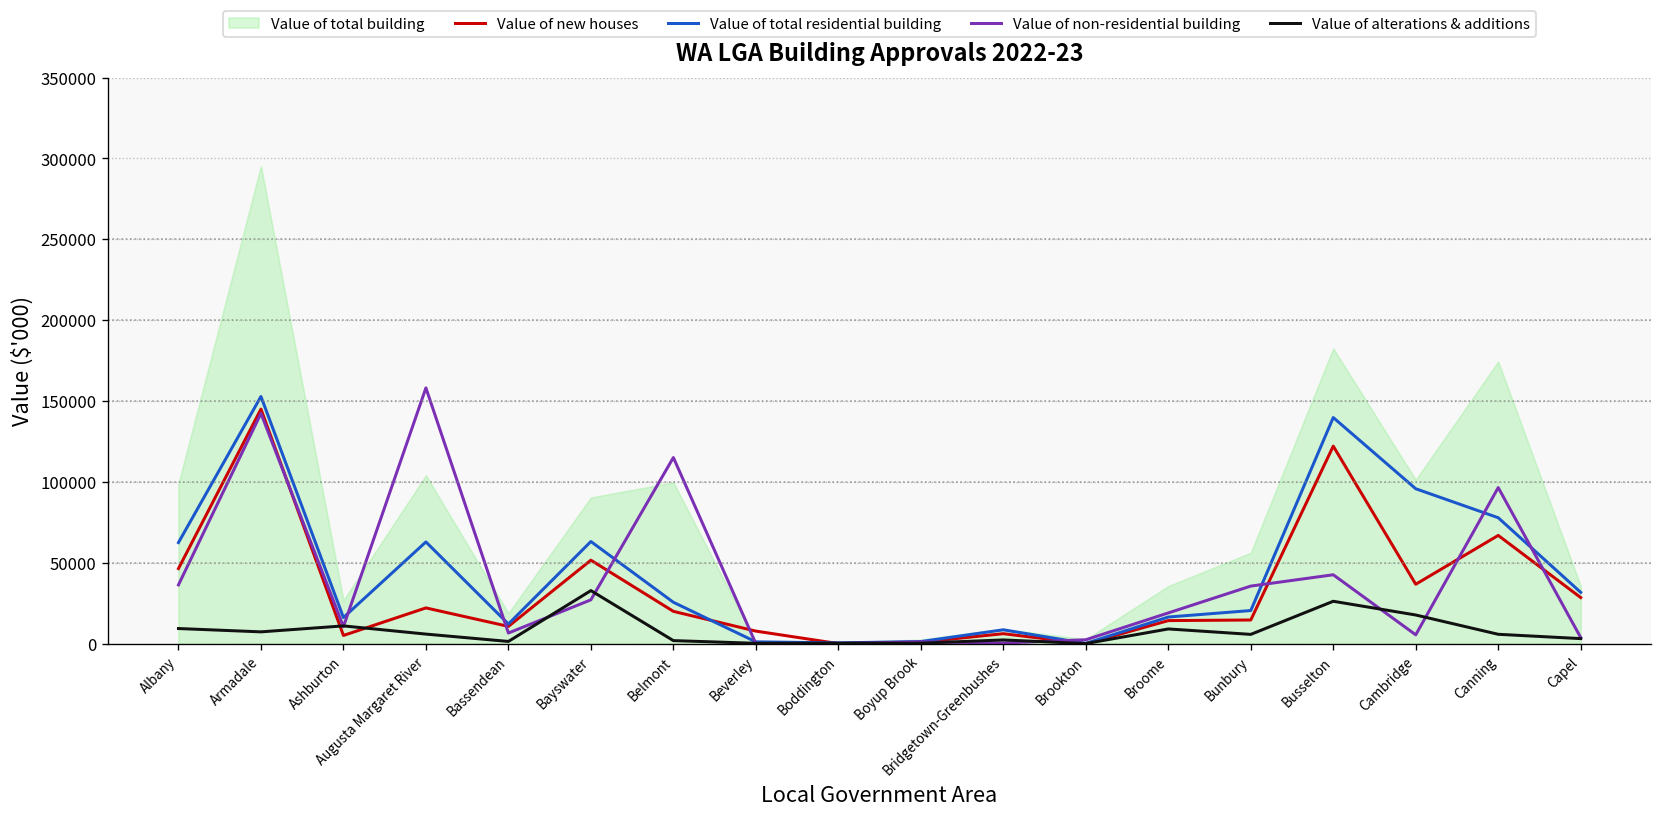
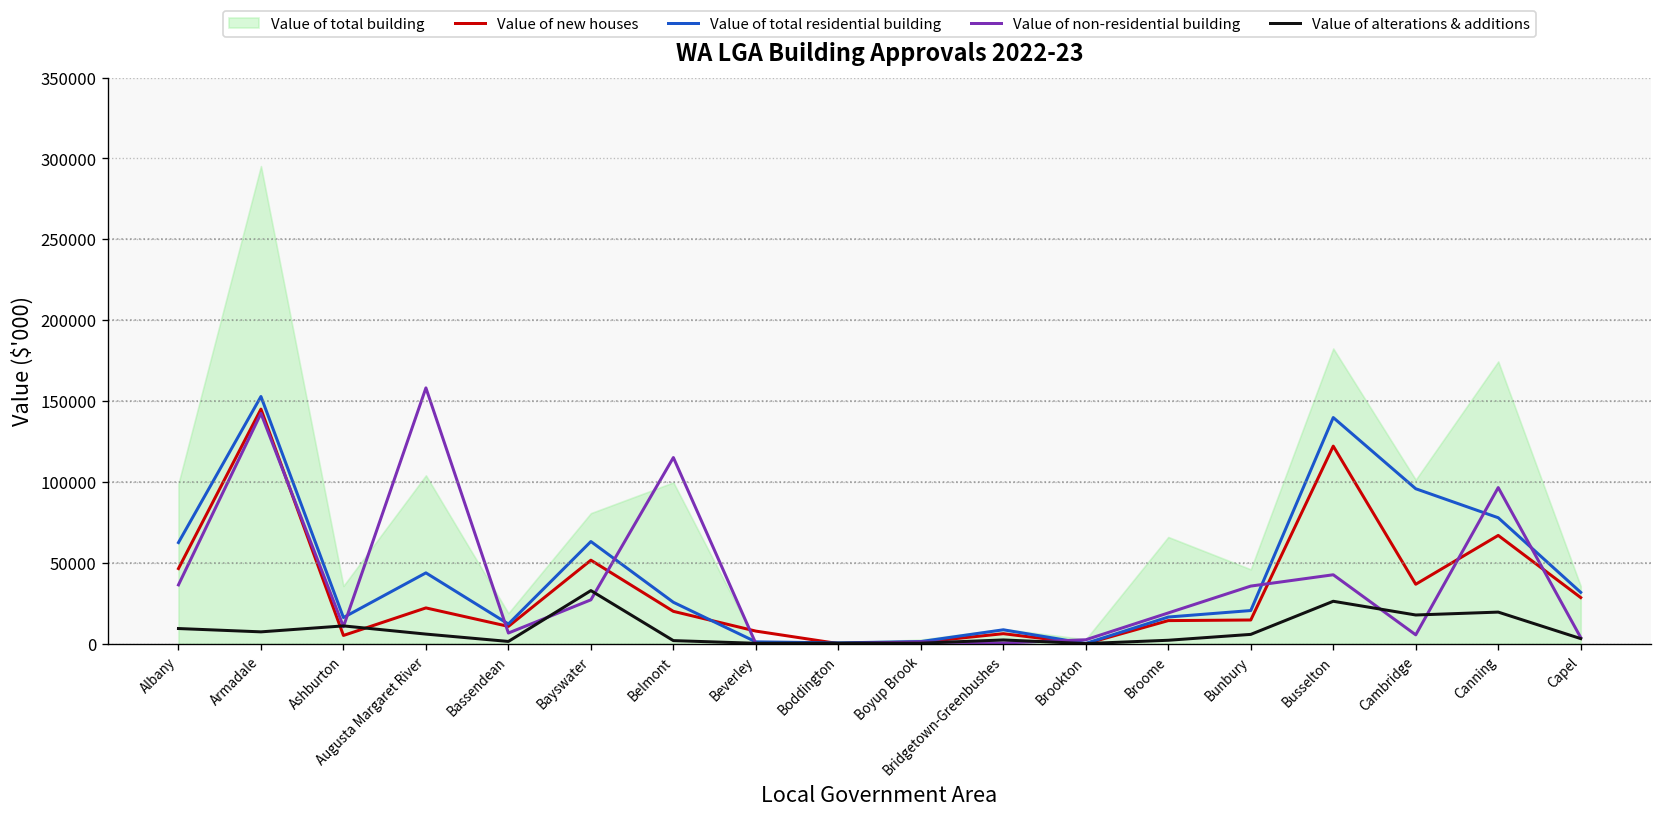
Value of total building, Ashburton: 27000 -> 36000
Value of total residential building, Augusta Margaret River: 63000 -> 44000
Value of total building, Bayswater: 90000 -> 81000
Value of total building, Broome: 36000 -> 66000
Value of alterations & additions, Broome: 9000 -> 2000
Value of total building, Bunbury: 56000 -> 46000
Value of alterations & additions, Canning: 6000 -> 20000
